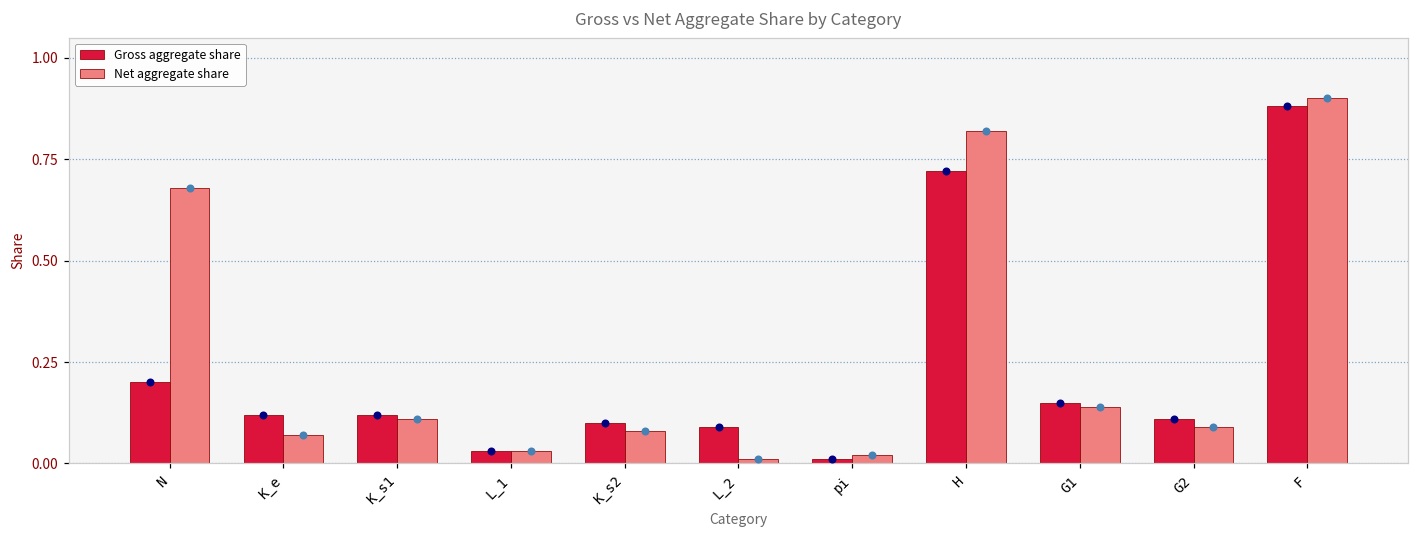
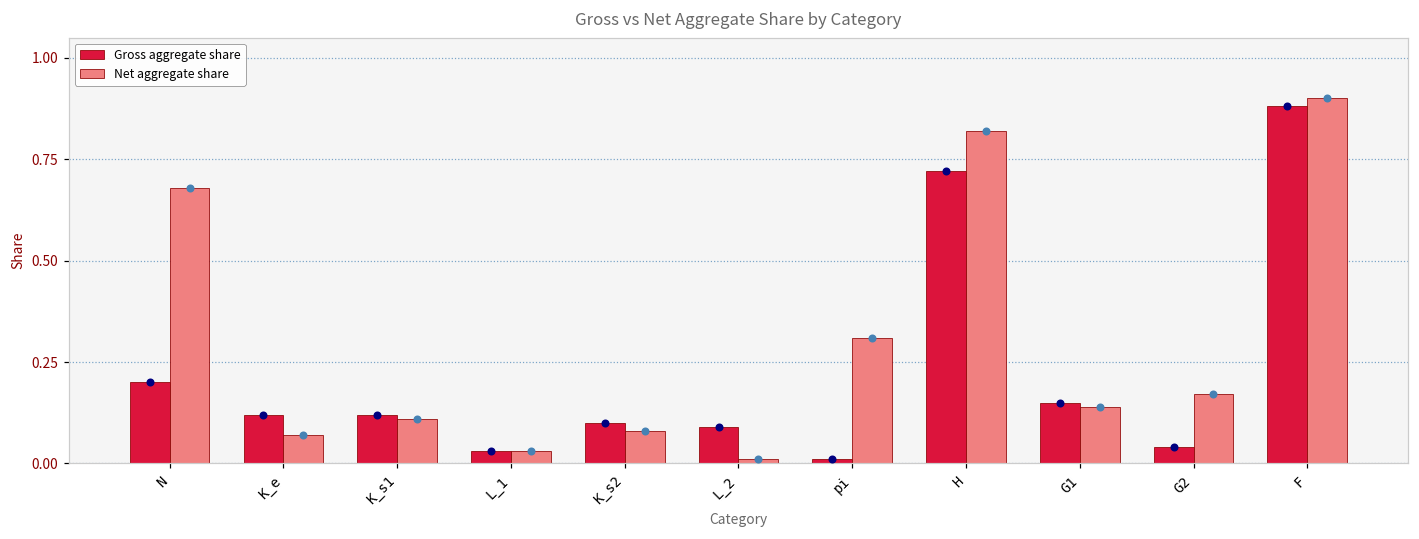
Net aggregate share, pi: 0.02 -> 0.31
Gross aggregate share, G2: 0.11 -> 0.04
Net aggregate share, G2: 0.09 -> 0.17
